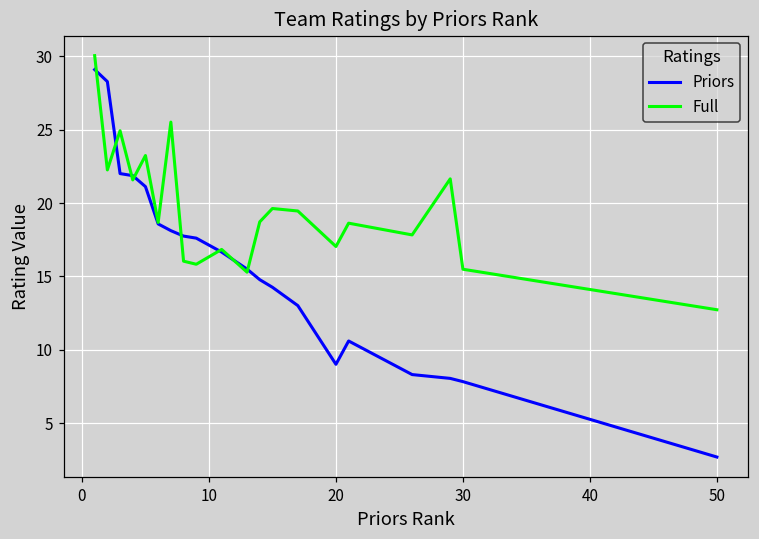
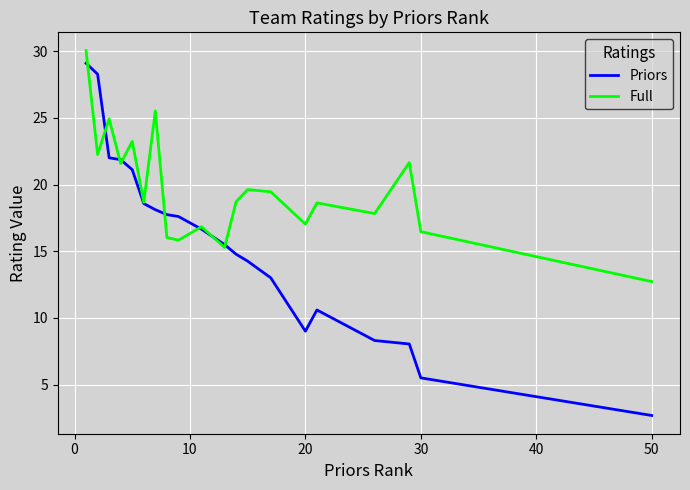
Priors, 30: 7.8 -> 5.5
Full, 30: 15.5 -> 16.5
